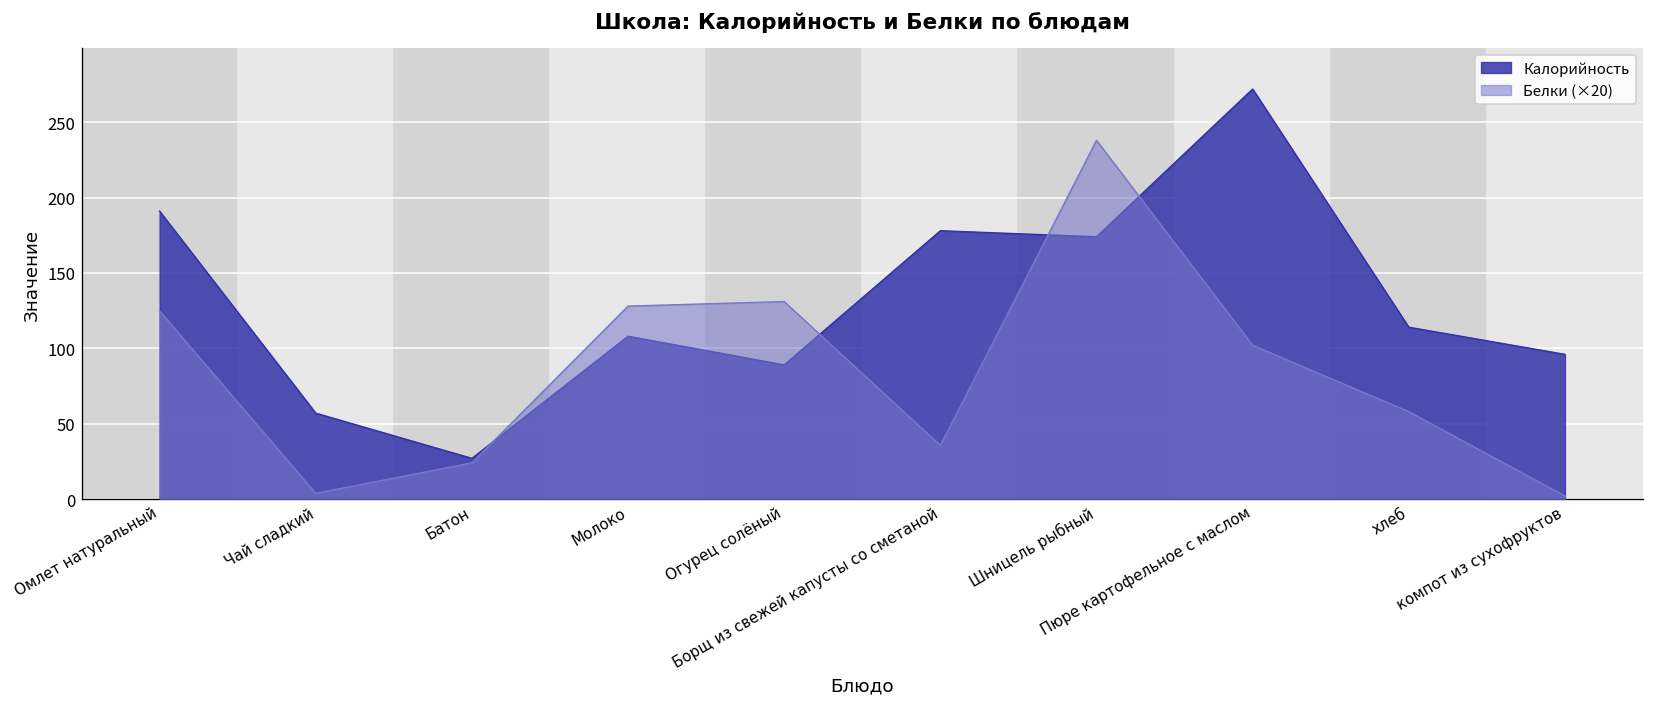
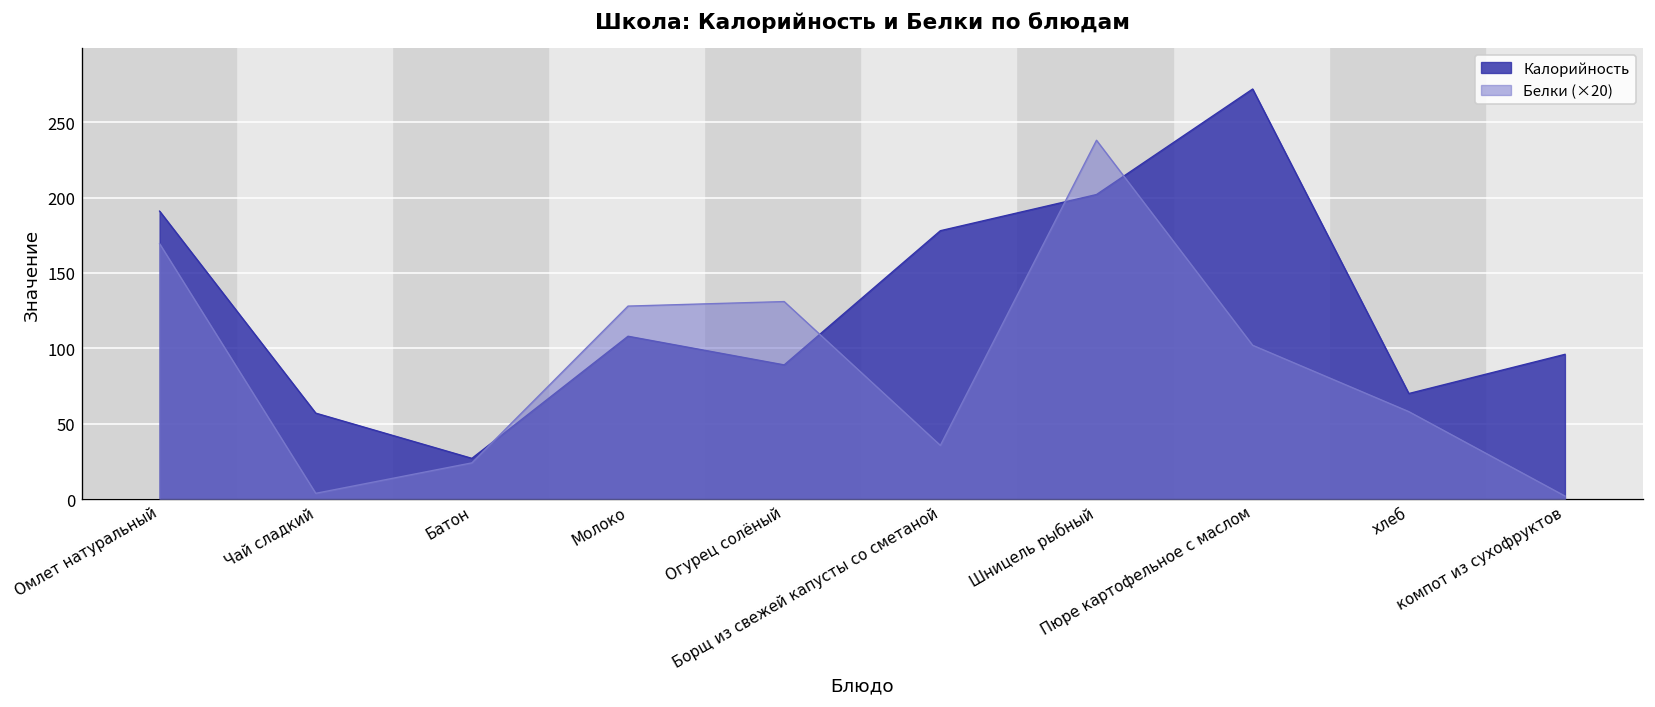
Белки (×20), Омлет натуральный: 125 -> 169
Калорийность, Шницель рыбный: 174 -> 202
Калорийность, хлеб: 114 -> 70
